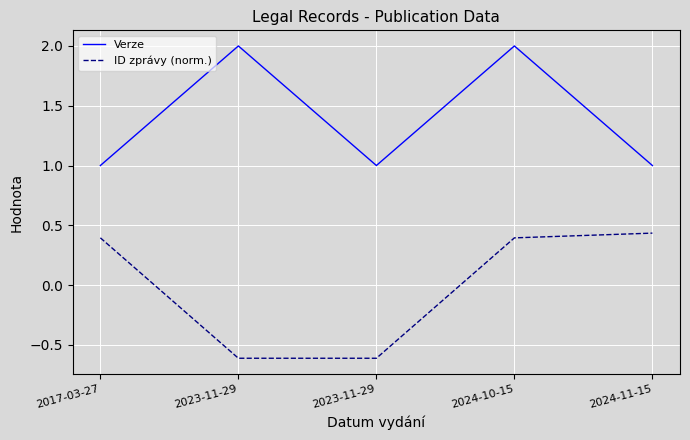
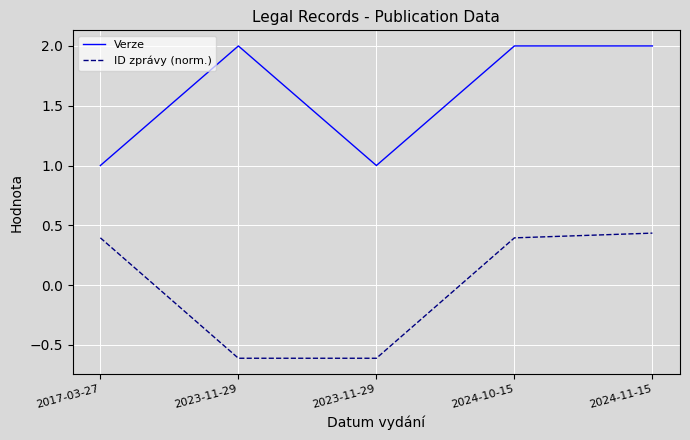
Verze, 2024-11-15: 1 -> 2
